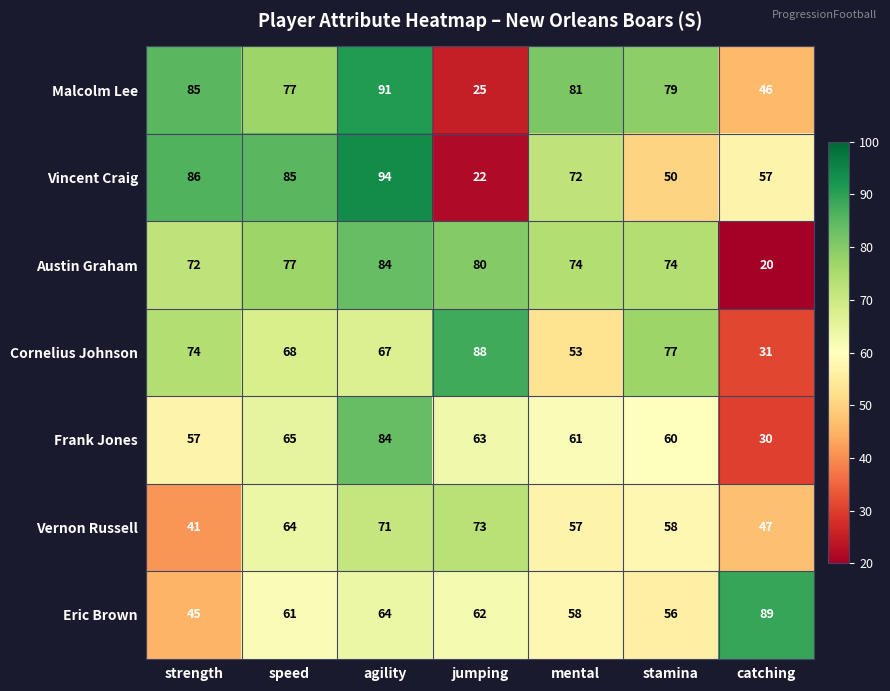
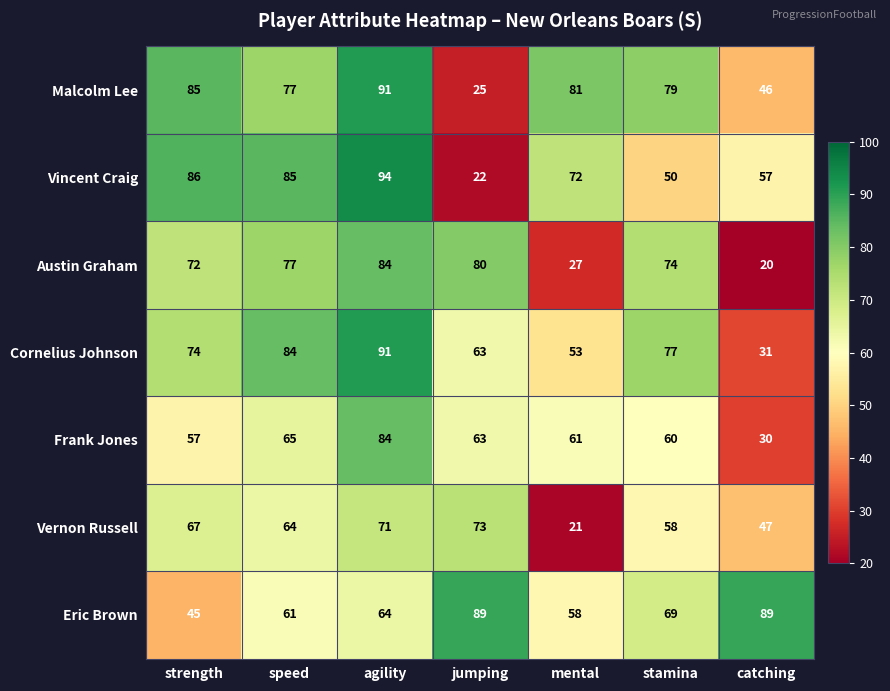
Austin Graham, mental: 74 -> 27
Cornelius Johnson, speed: 68 -> 84
Cornelius Johnson, agility: 67 -> 91
Cornelius Johnson, jumping: 88 -> 63
Vernon Russell, strength: 41 -> 67
Vernon Russell, mental: 57 -> 21
Eric Brown, jumping: 62 -> 89
Eric Brown, stamina: 56 -> 69
